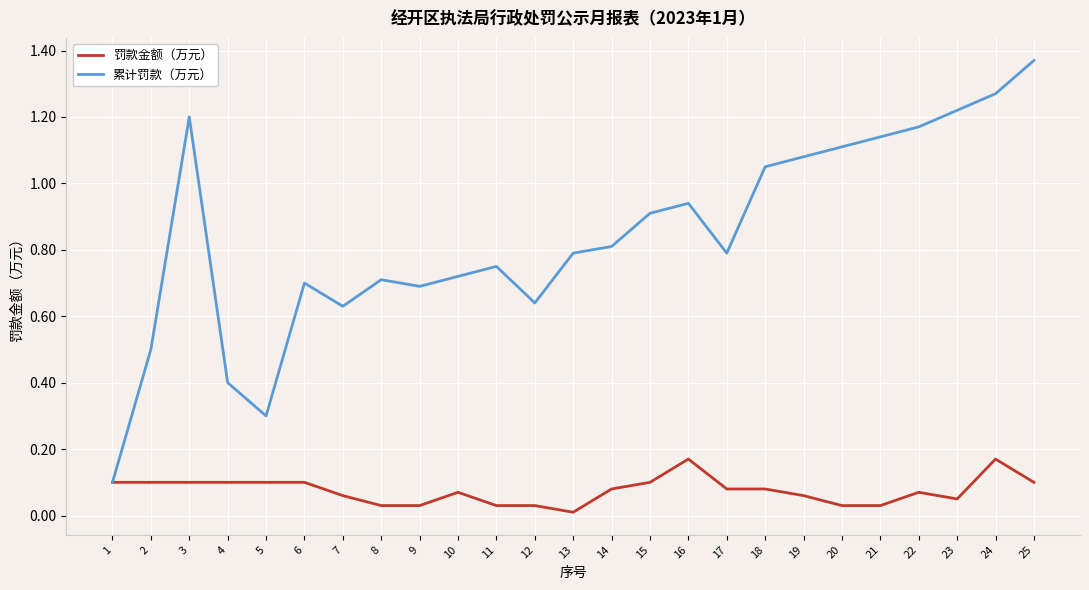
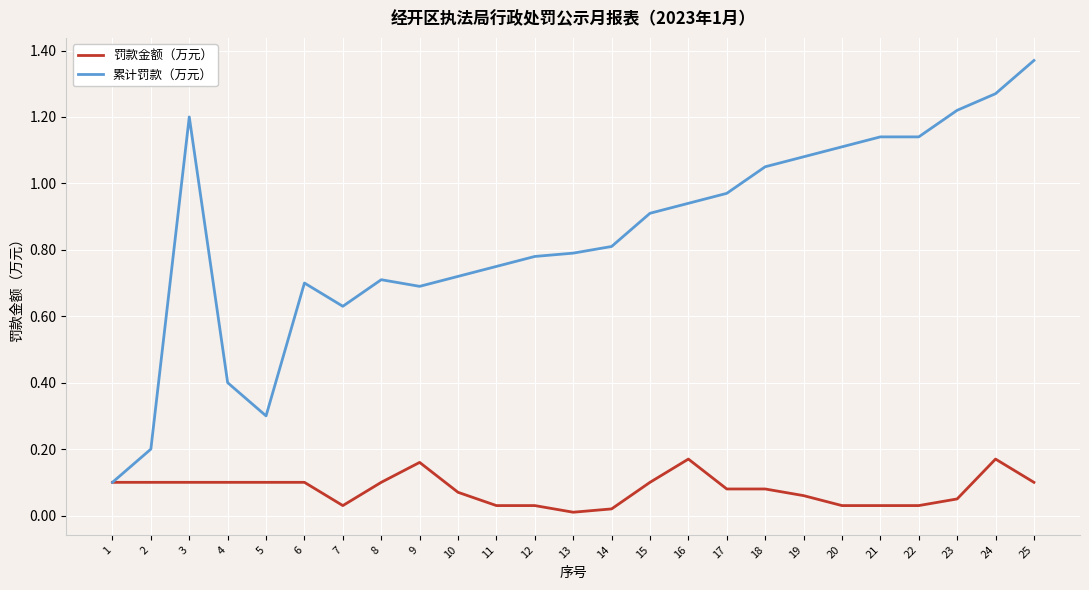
累计罚款（万元）, 2: 0.5 -> 0.2
罚款金额（万元）, 7: 0.06 -> 0.03
罚款金额（万元）, 8: 0.03 -> 0.10
罚款金额（万元）, 9: 0.03 -> 0.16
累计罚款（万元）, 12: 0.64 -> 0.78
罚款金额（万元）, 14: 0.08 -> 0.02
累计罚款（万元）, 17: 0.79 -> 0.97
罚款金额（万元）, 22: 0.07 -> 0.03
累计罚款（万元）, 22: 1.17 -> 1.14
